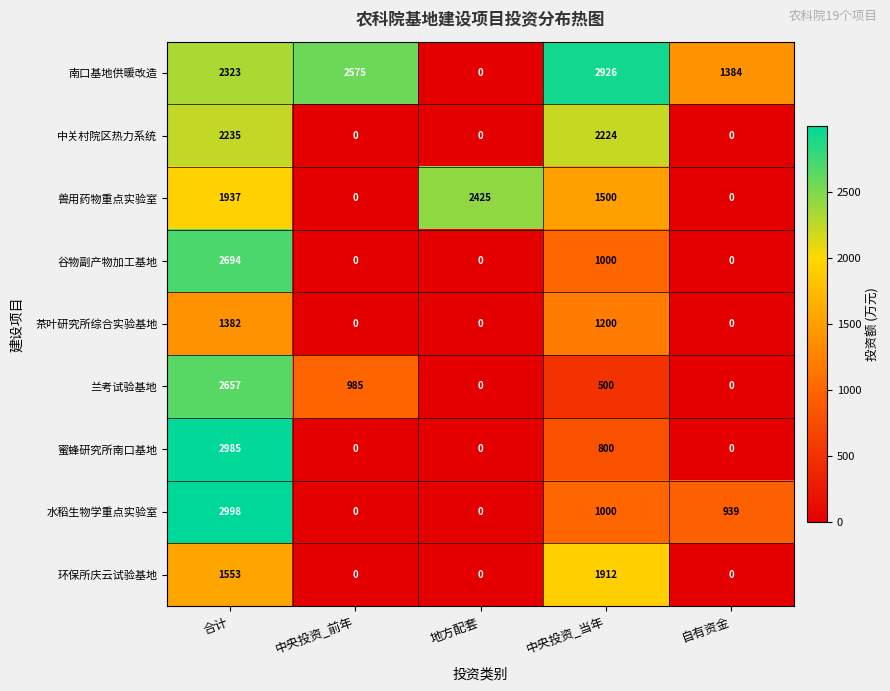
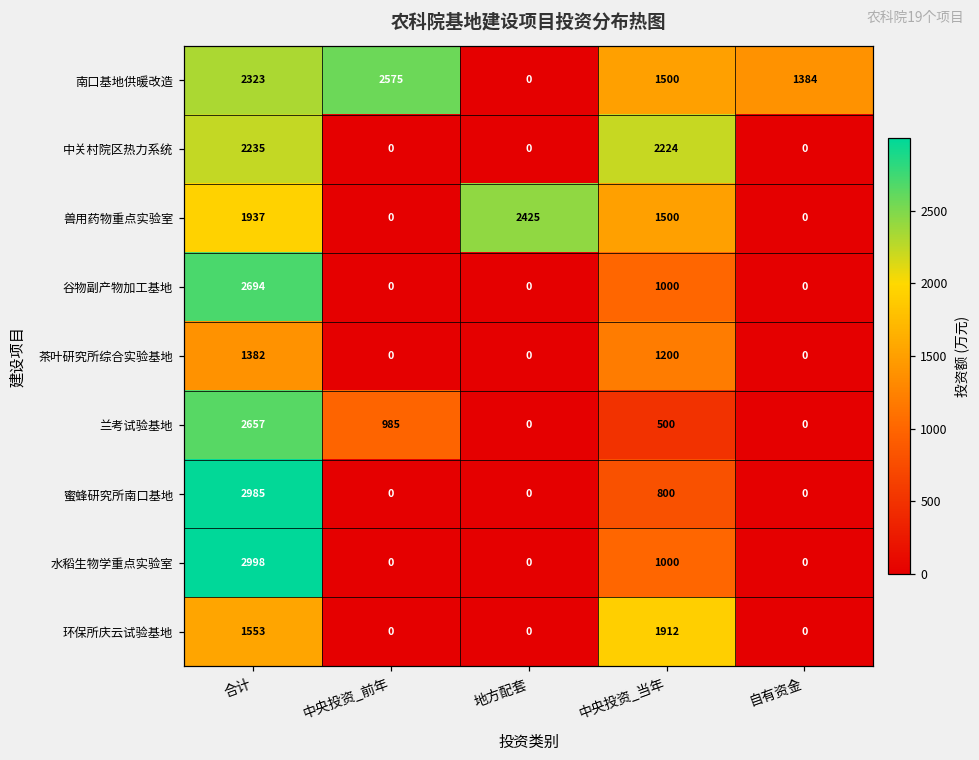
南口基地供暖改造, 中央投资_当年: 2926 -> 1500
水稻生物学重点实验室, 自有资金: 939 -> 0
